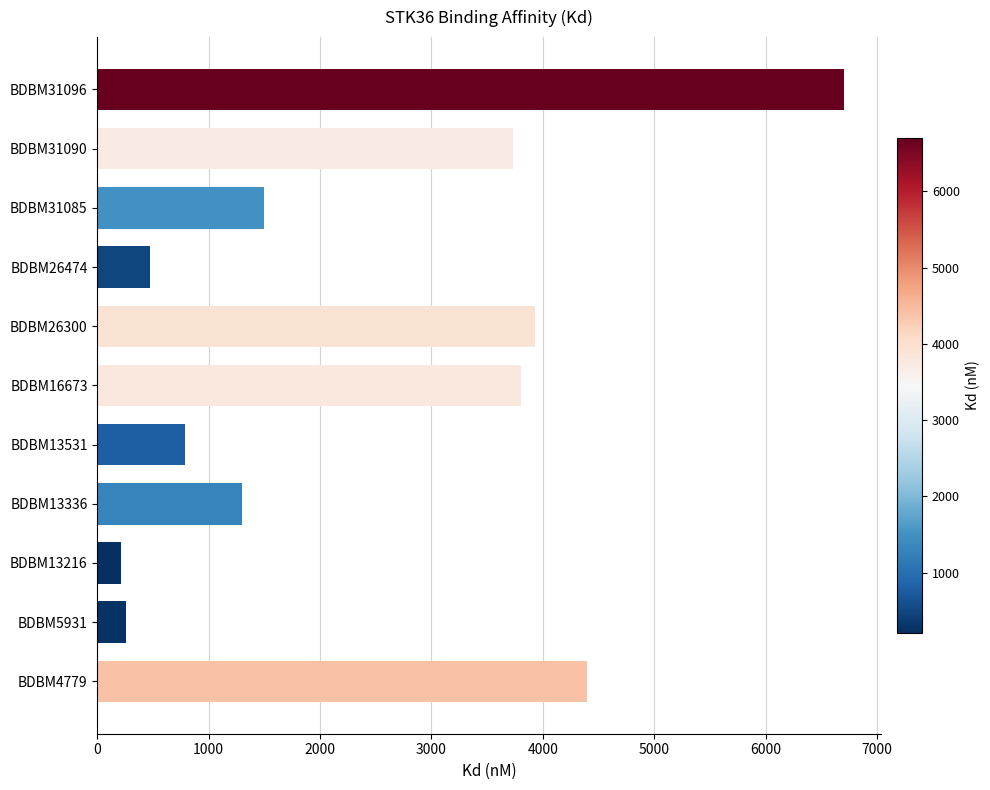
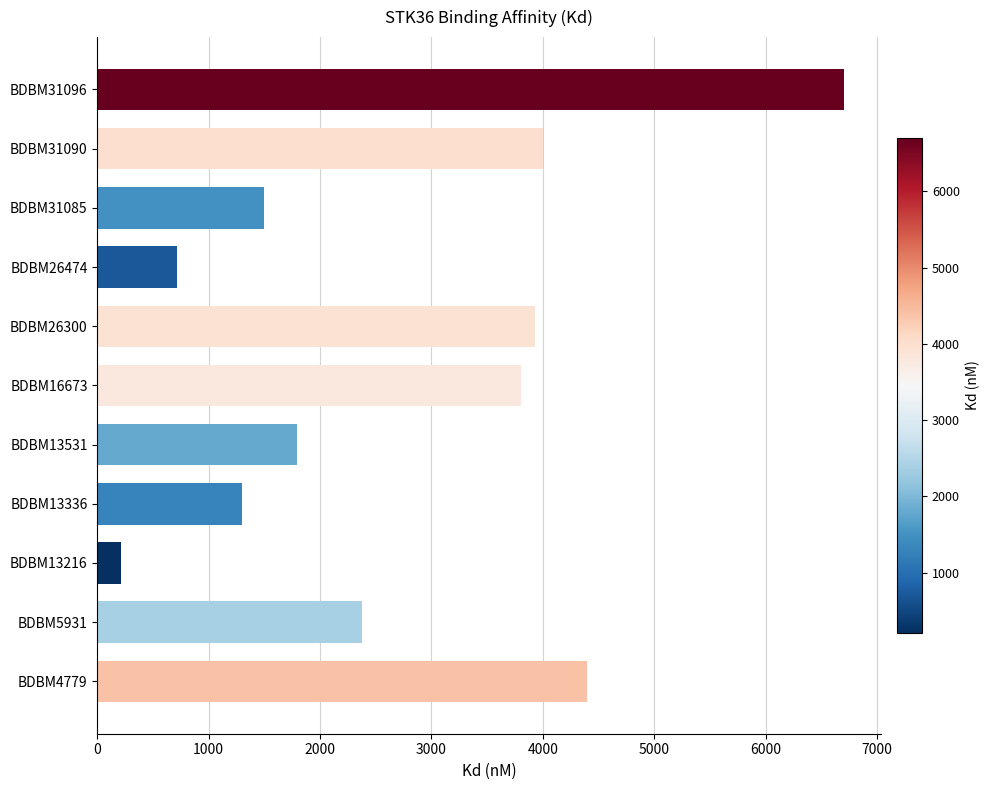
BDBM31090: 3730 -> 4000
BDBM26474: 470 -> 710
BDBM13531: 790 -> 1790
BDBM5931: 260 -> 2380
